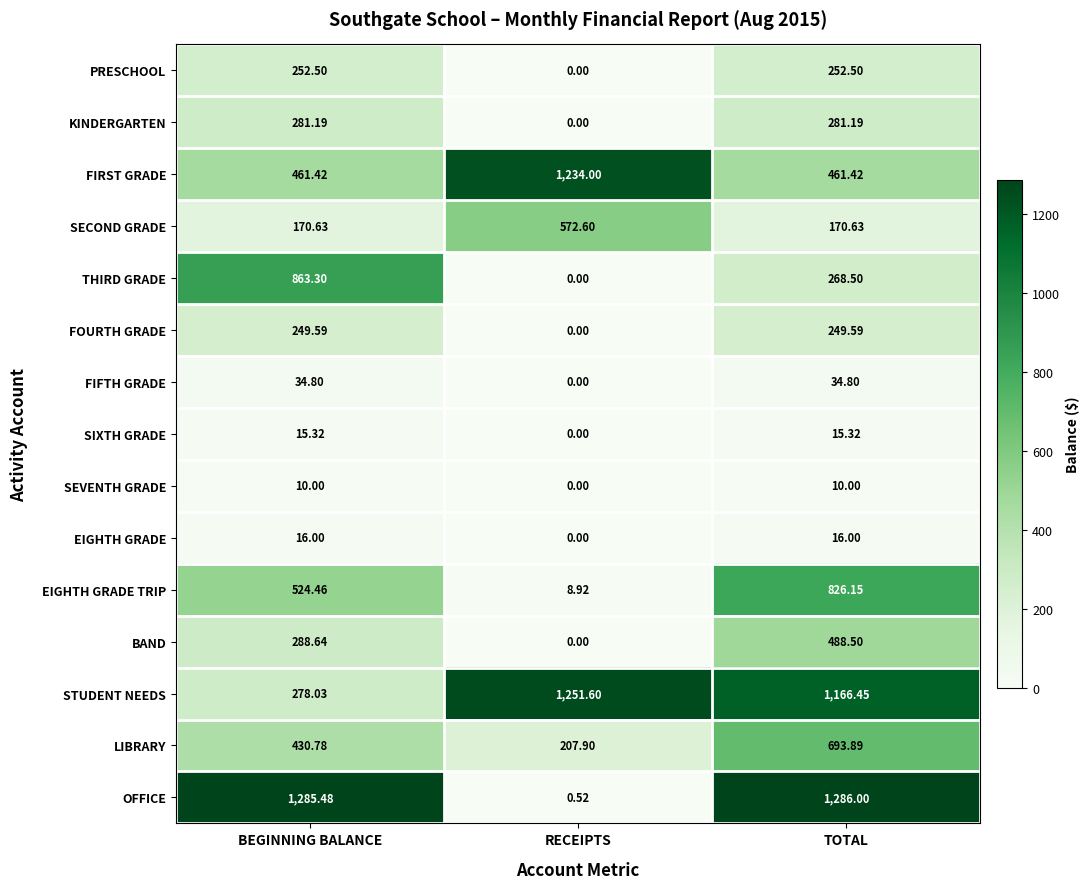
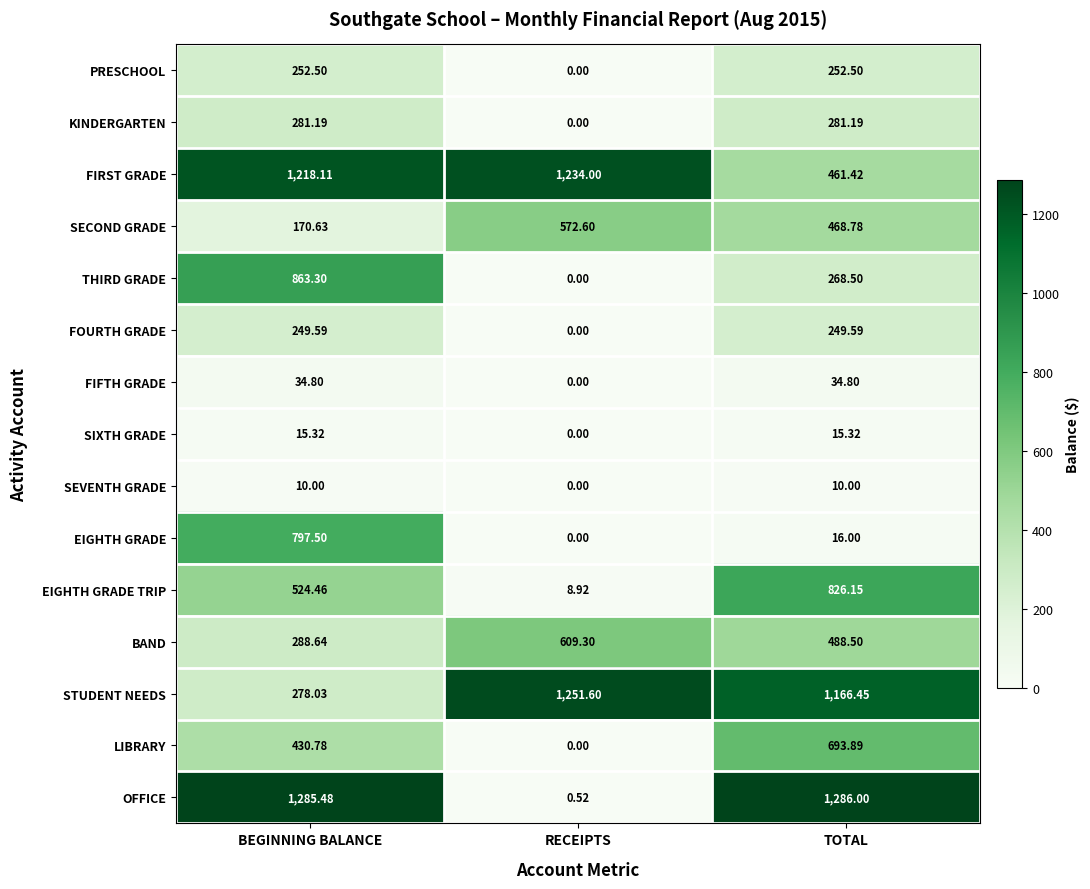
FIRST GRADE, BEGINNING BALANCE: 461.42 -> 1,218.11
SECOND GRADE, TOTAL: 170.63 -> 468.78
EIGHTH GRADE, BEGINNING BALANCE: 16.00 -> 797.50
BAND, RECEIPTS: 0.00 -> 609.30
LIBRARY, RECEIPTS: 207.90 -> 0.00
